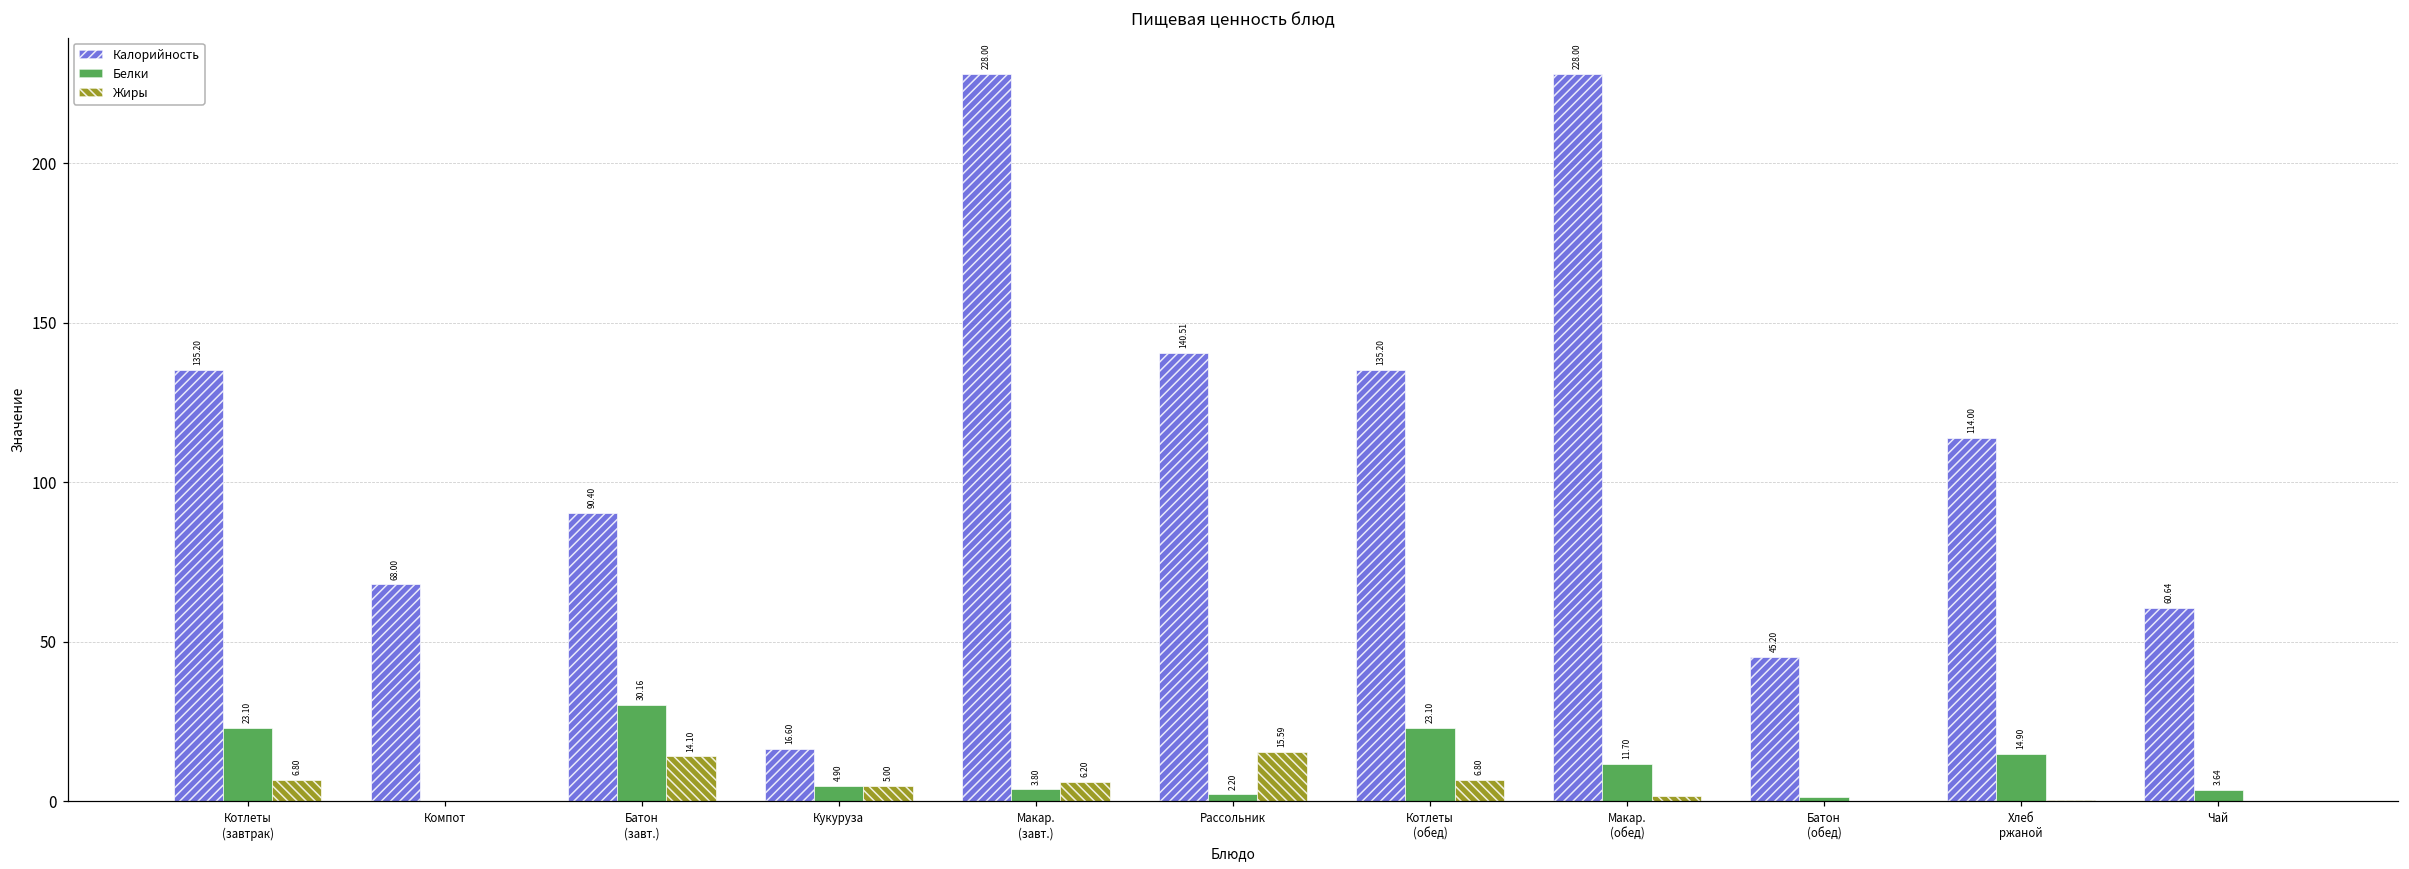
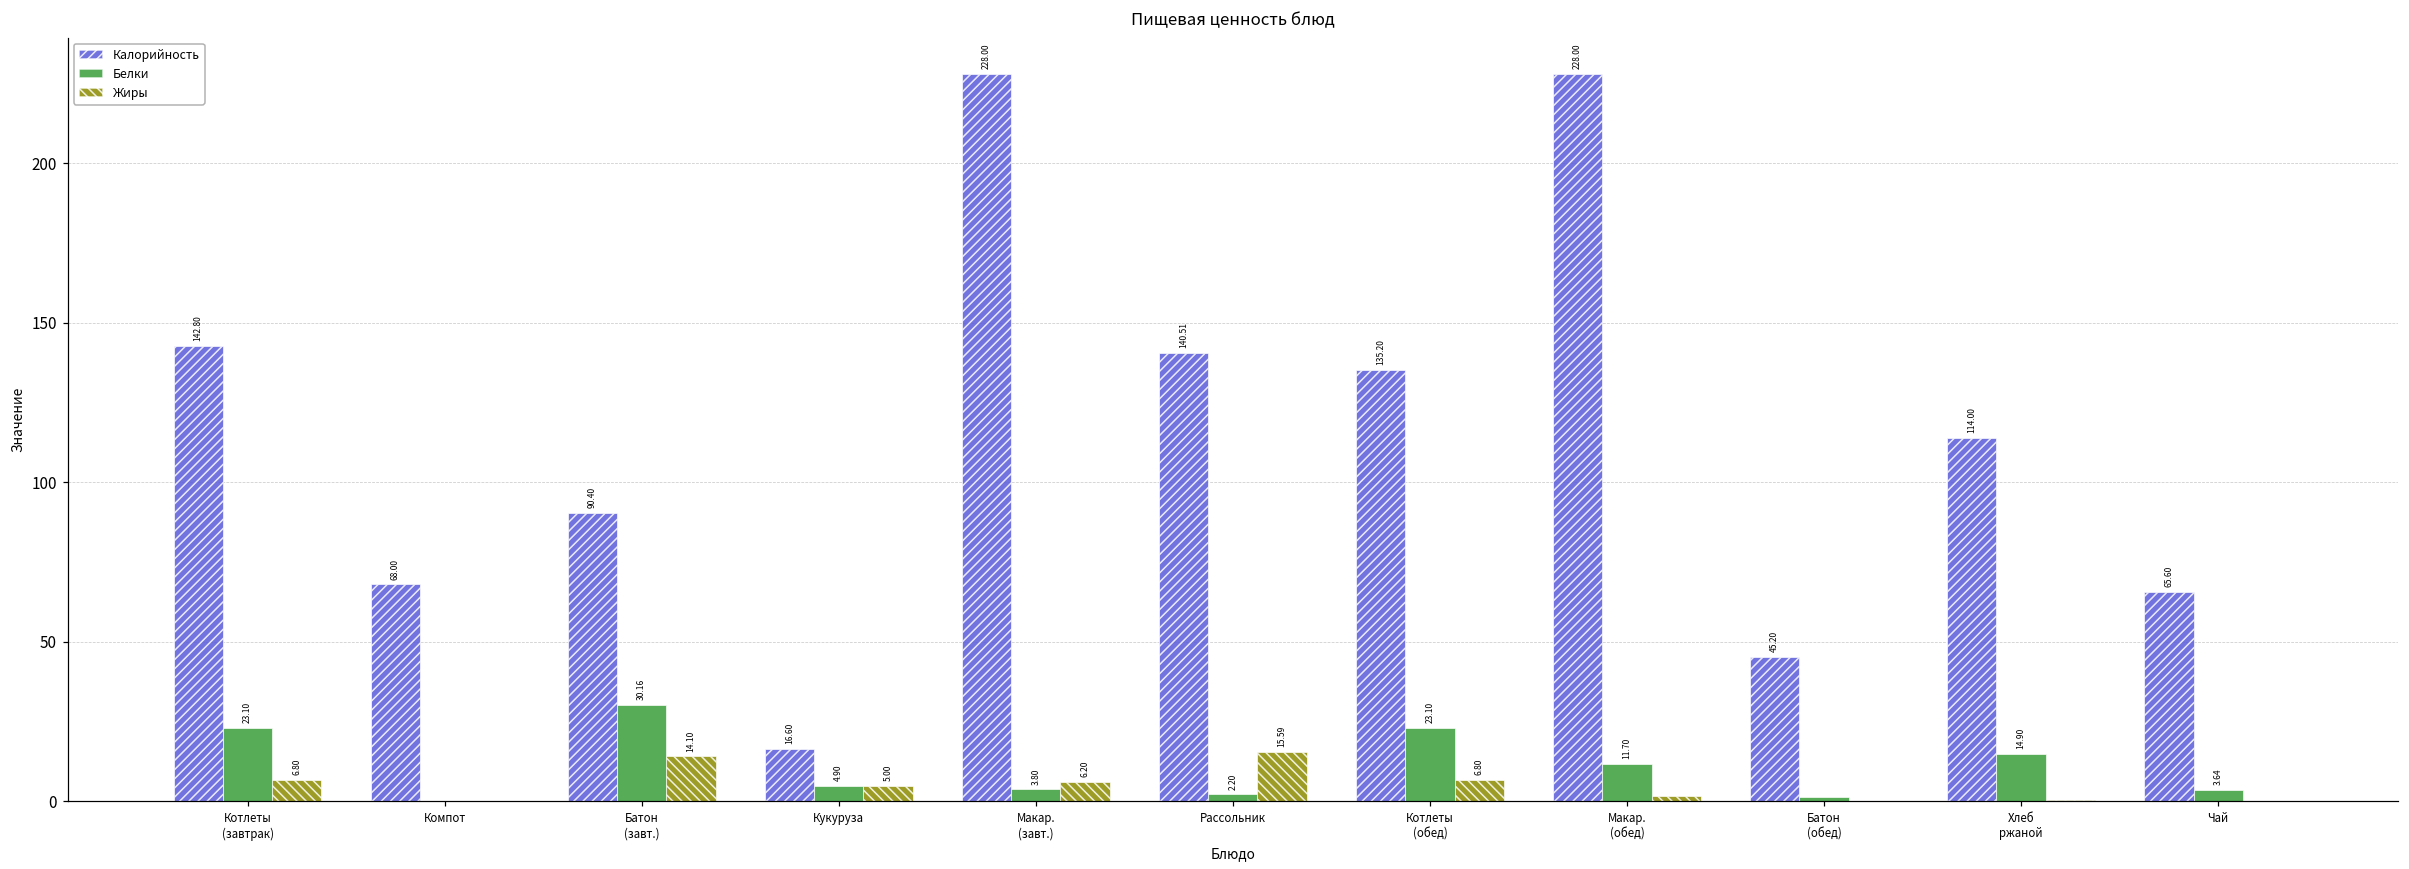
Калорийность, Котлеты (завтрак): 135.20 -> 142.80
Калорийность, Чай: 60.64 -> 65.60
